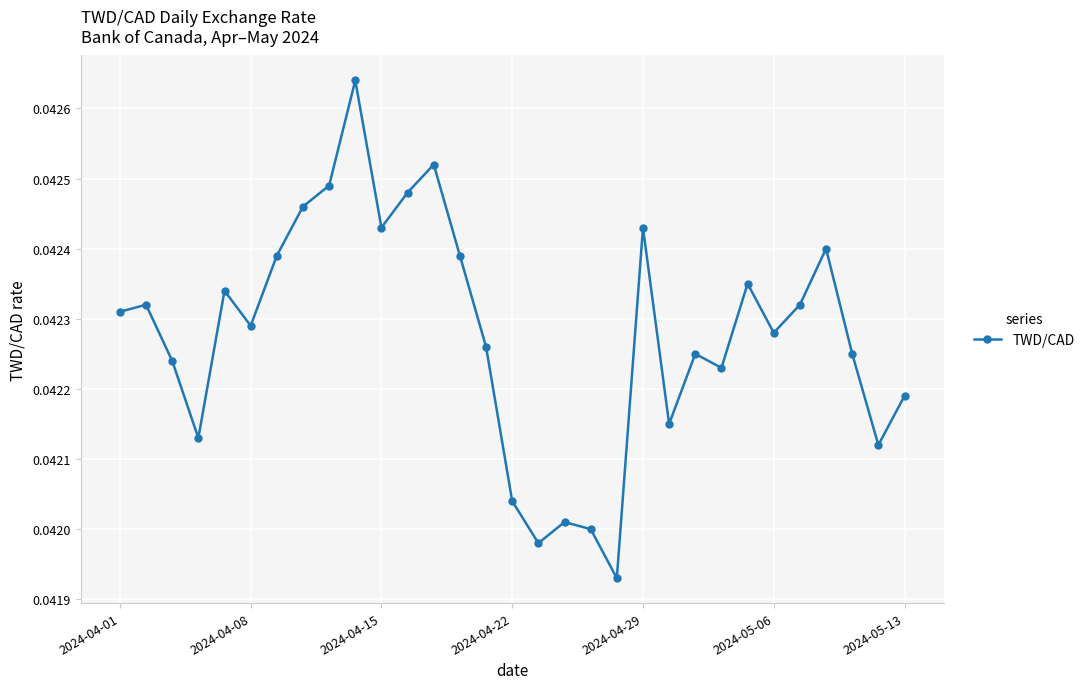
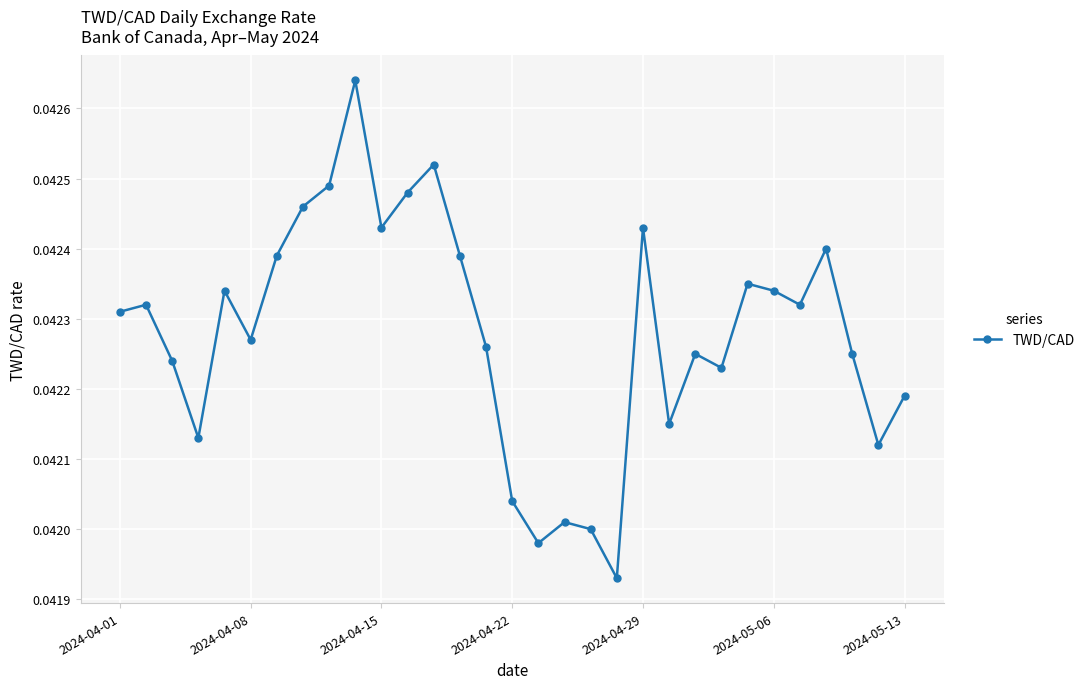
2024-04-08: 0.04229 -> 0.04227
2024-05-06: 0.04228 -> 0.04234
